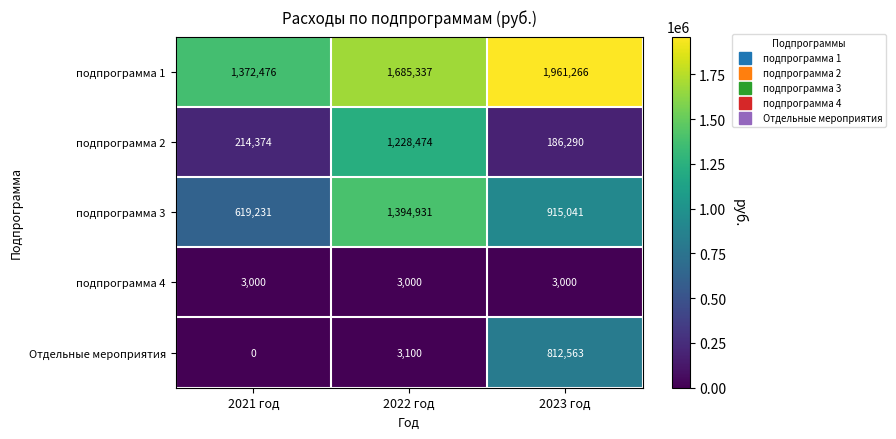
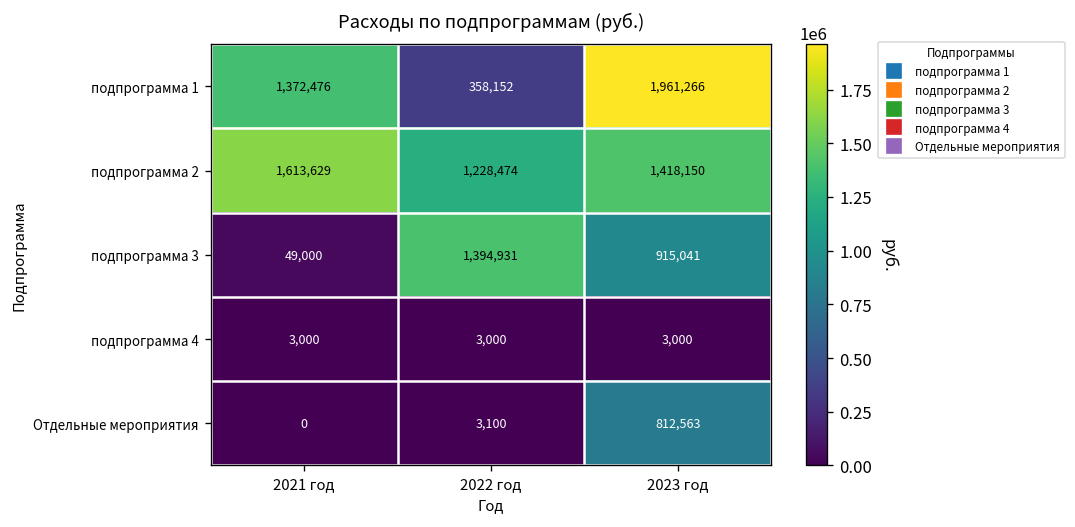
подпрограмма 1, 2022 год: 1,685,337 -> 358,152
подпрограмма 2, 2021 год: 214,374 -> 1,613,629
подпрограмма 2, 2023 год: 186,290 -> 1,418,150
подпрограмма 3, 2021 год: 619,231 -> 49,000
